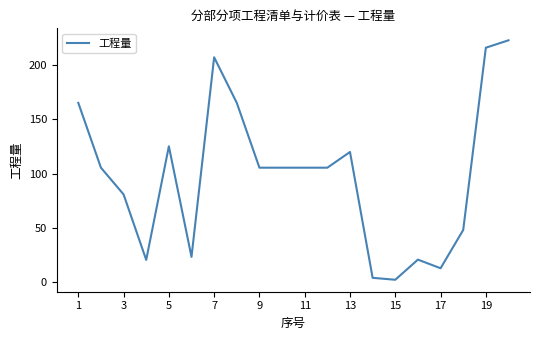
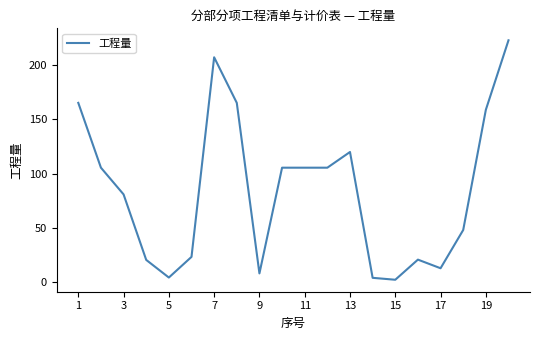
5: 125 -> 5
9: 105 -> 8
19: 216 -> 159
